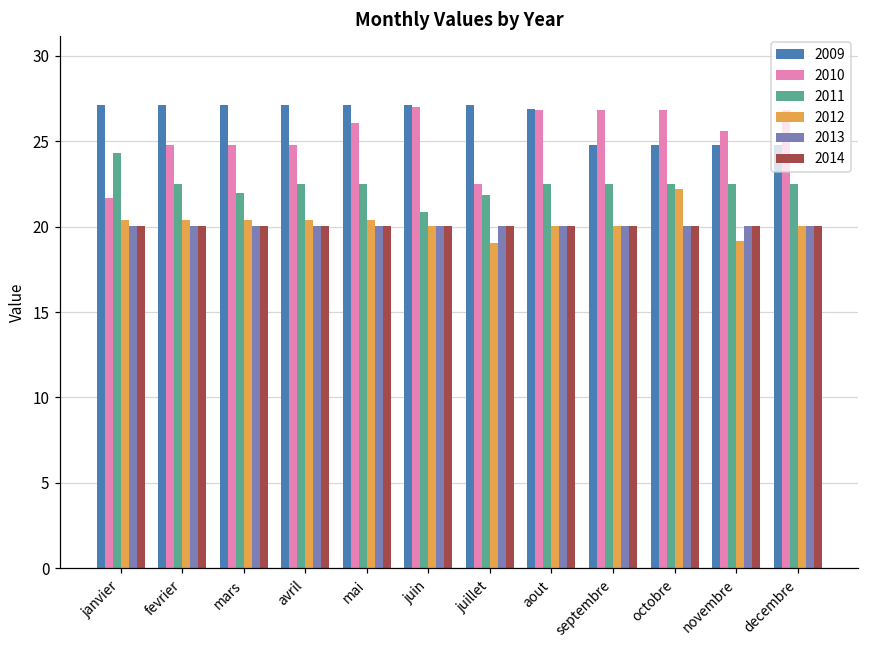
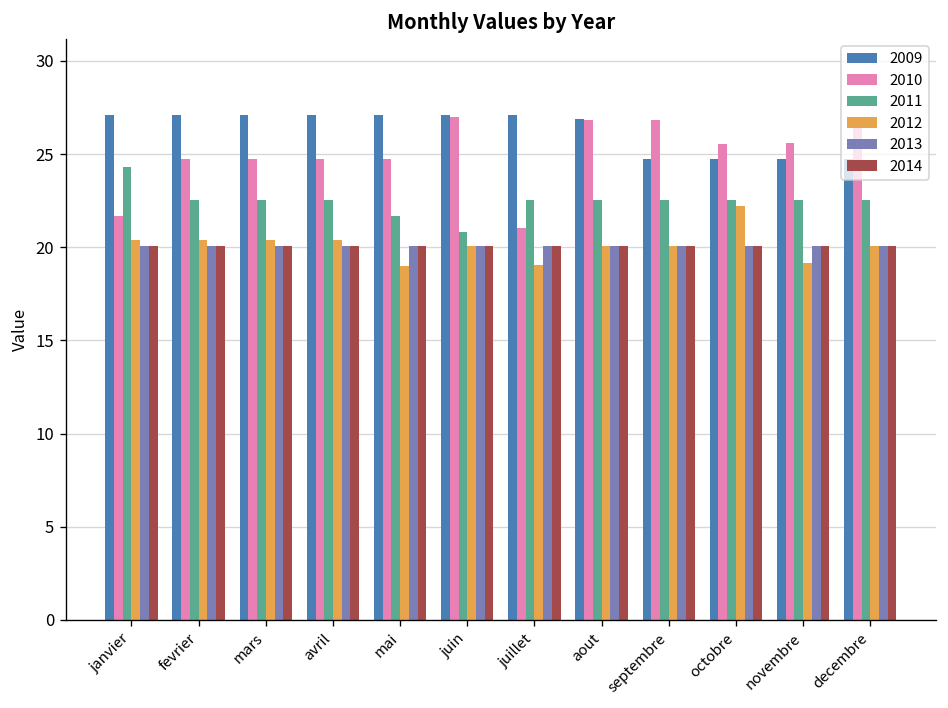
2011, mars: 22.0 -> 22.5
2010, mai: 26.1 -> 24.8
2011, mai: 22.5 -> 21.7
2012, mai: 20.4 -> 19.0
2010, juillet: 22.5 -> 21.0
2011, juillet: 21.8 -> 22.5
2010, octobre: 26.8 -> 25.5
